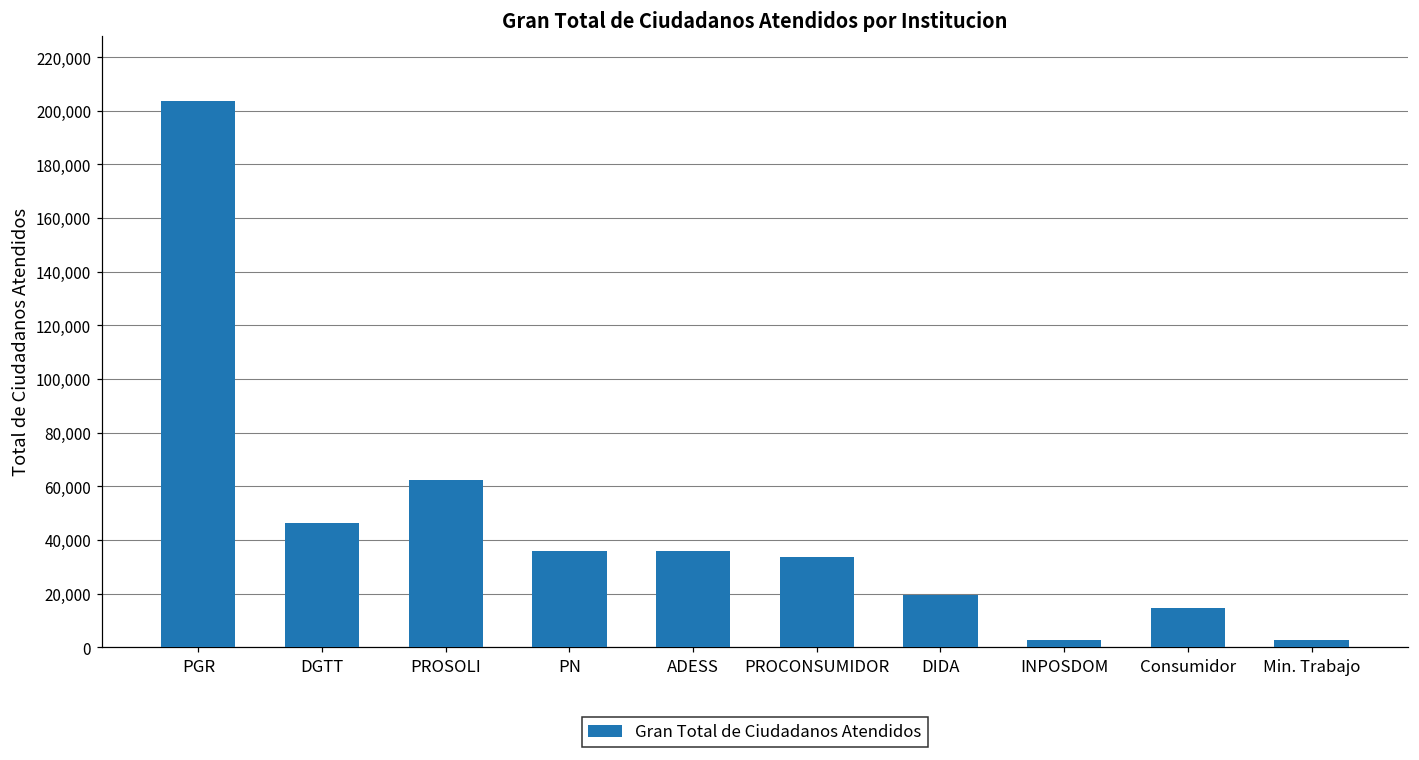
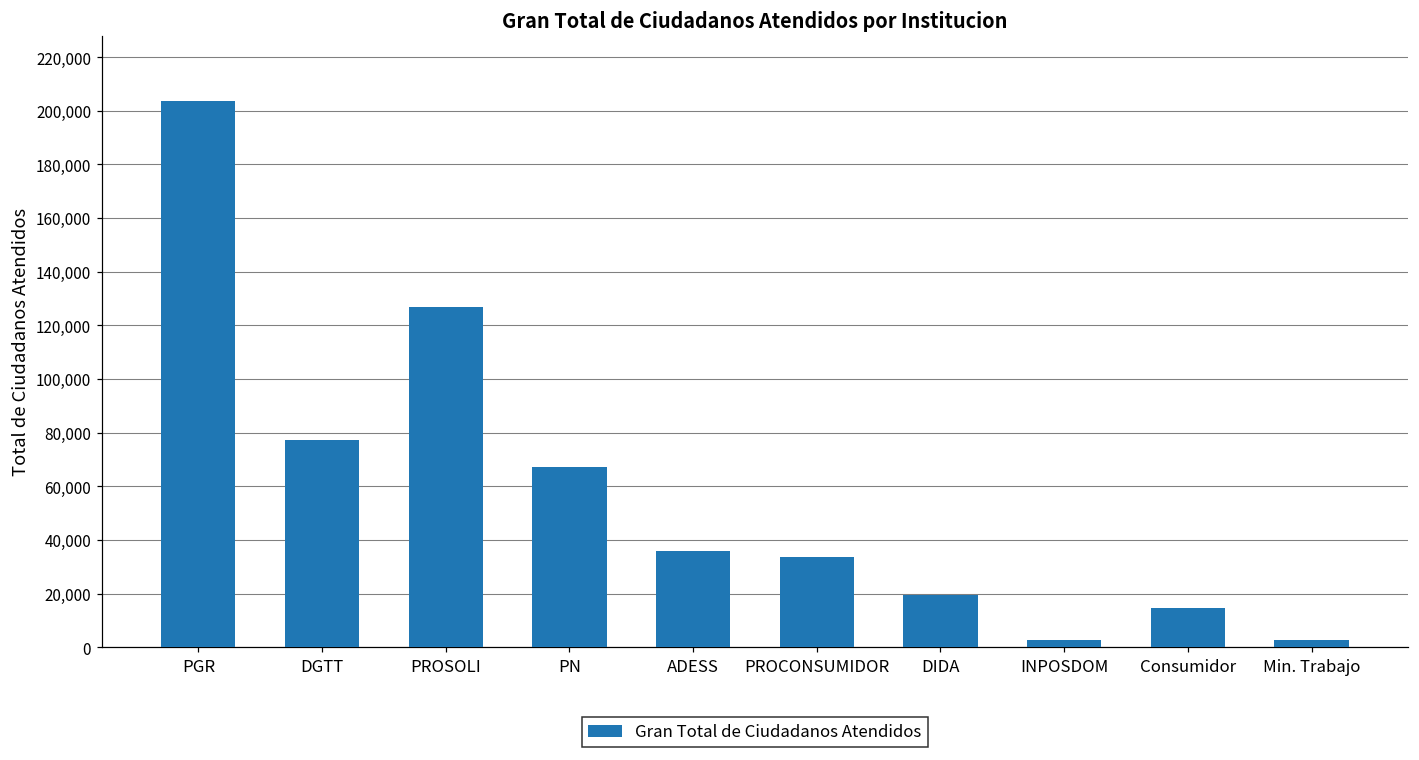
DGTT: 46,000 -> 77,000
PROSOLI: 63,000 -> 127,000
PN: 36,000 -> 67,000
